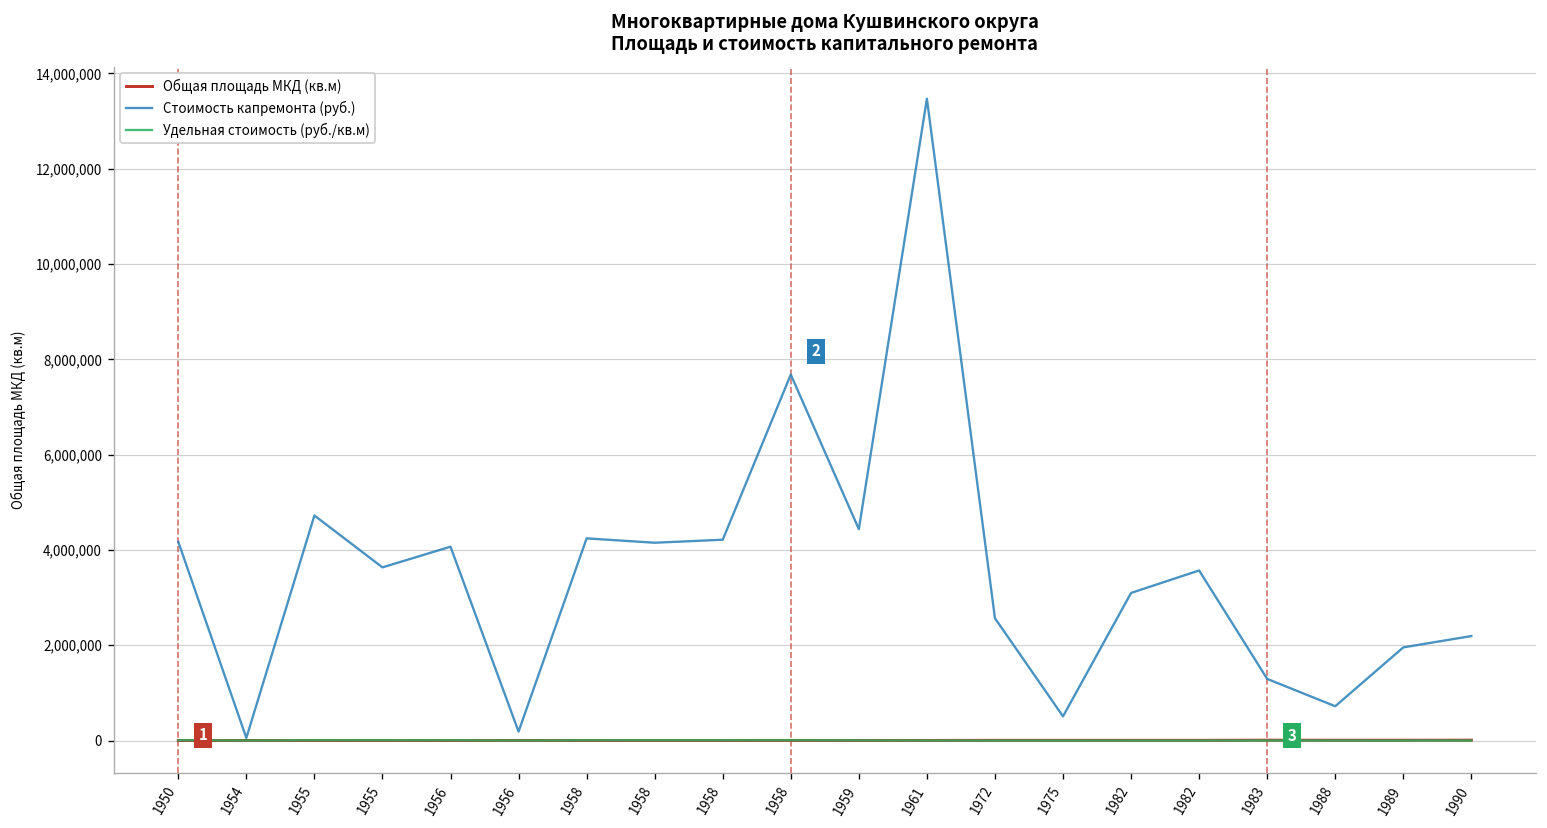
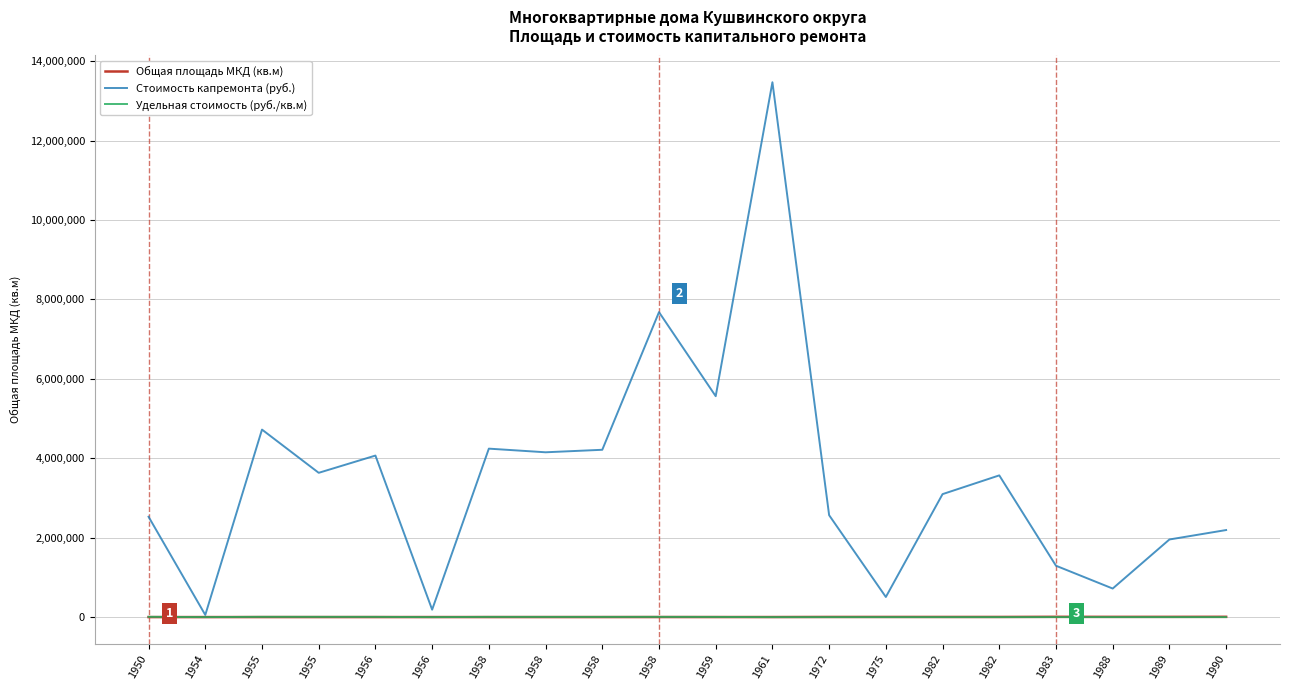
Стоимость капремонта (руб.), 1950: 4,200,000 -> 2,500,000
Стоимость капремонта (руб.), 1959: 4,400,000 -> 5,600,000
